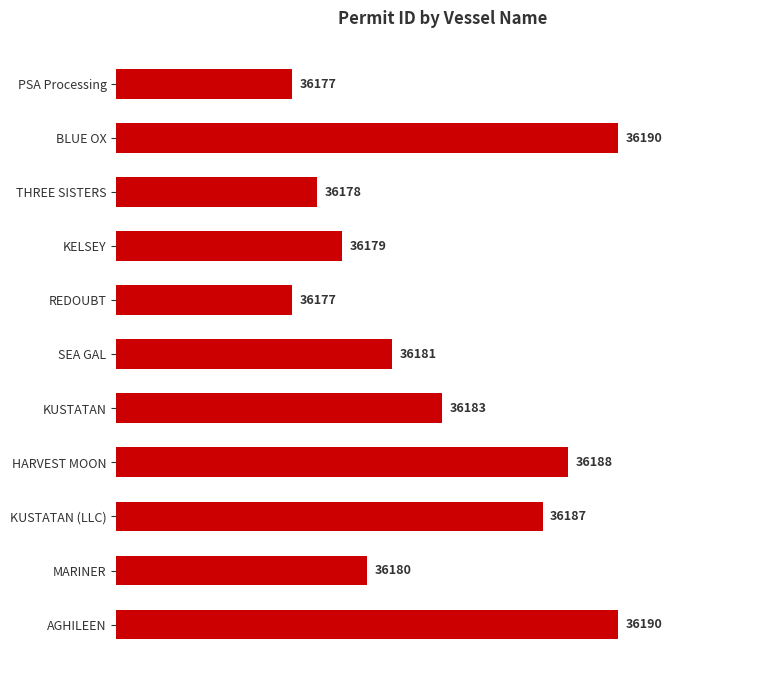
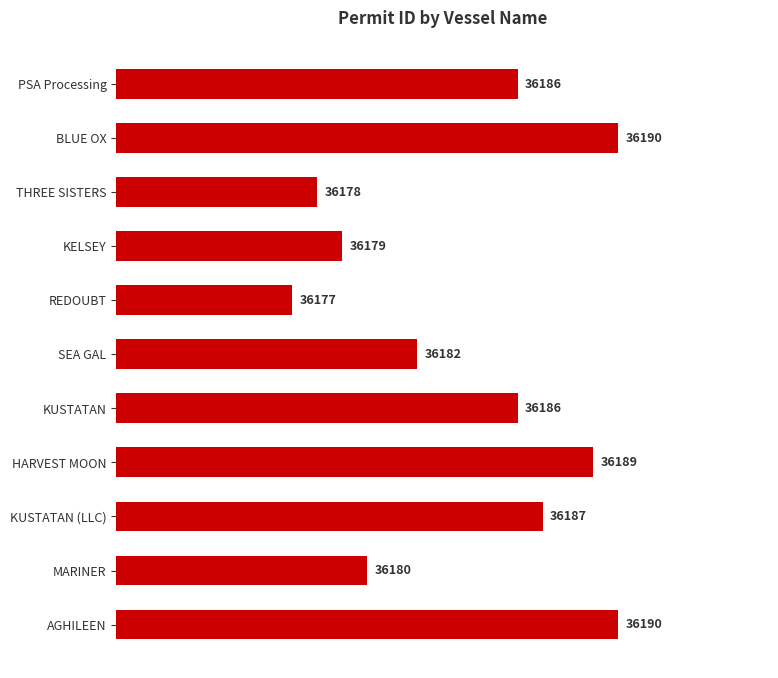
PSA Processing: 36177 -> 36186
SEA GAL: 36181 -> 36182
KUSTATAN: 36183 -> 36186
HARVEST MOON: 36188 -> 36189
